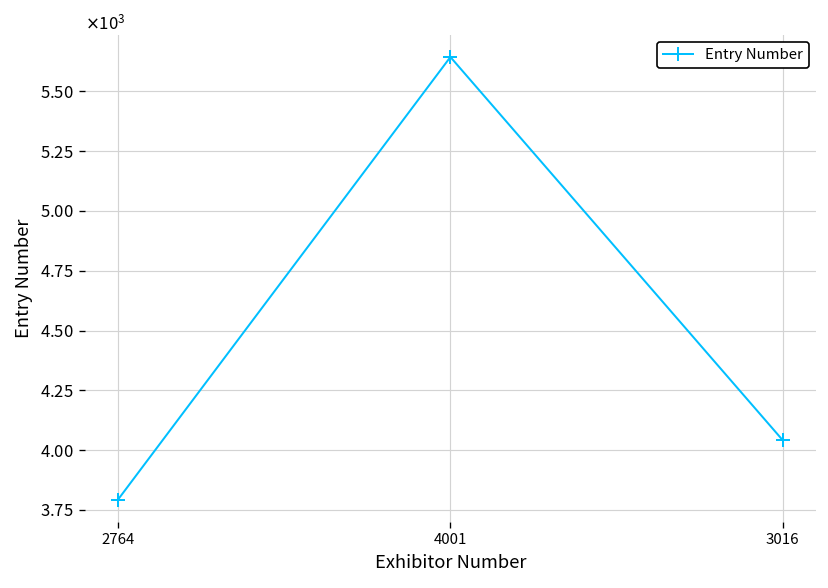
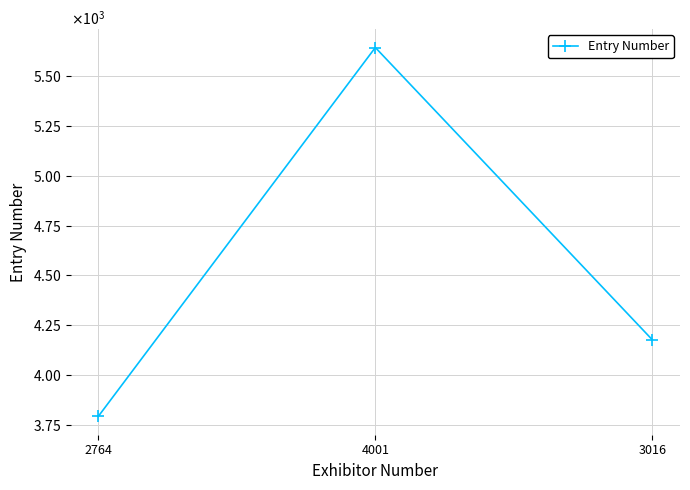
3016: 4040 -> 4180
